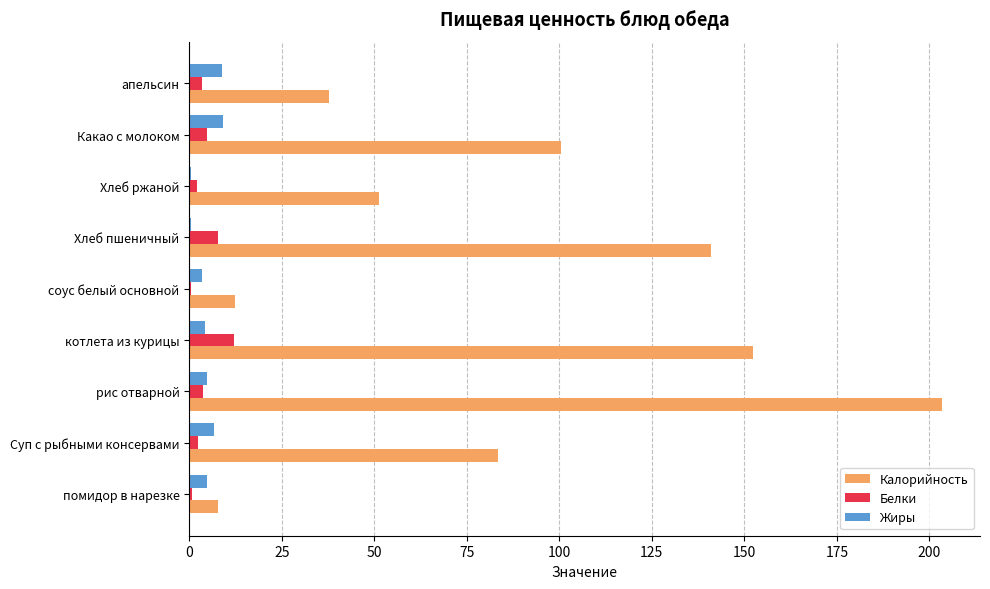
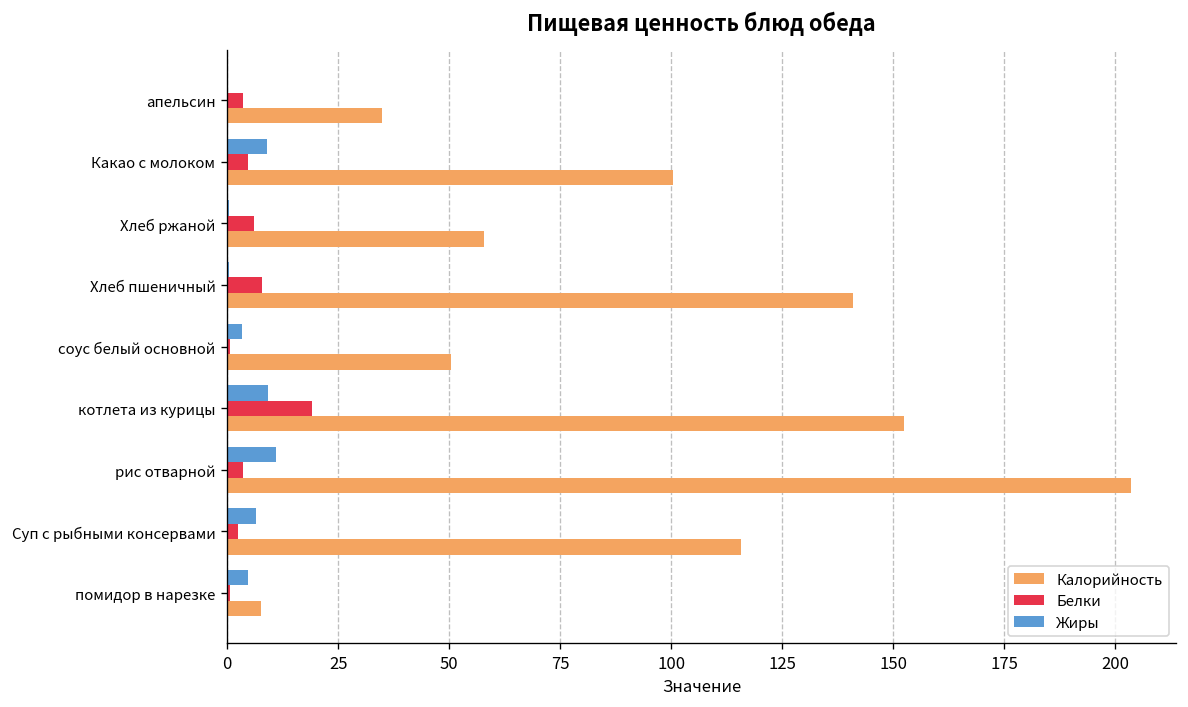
Жиры, апельсин: 9 -> 0
Калорийность, апельсин: 38 -> 35
Белки, Хлеб ржаной: 2 -> 6
Калорийность, Хлеб ржаной: 51 -> 58
Калорийность, соус белый основной: 13 -> 51
Жиры, котлета из курицы: 4 -> 9
Белки, котлета из курицы: 12 -> 19
Жиры, рис отварной: 5 -> 11
Калорийность, Суп с рыбными консервами: 83 -> 116
